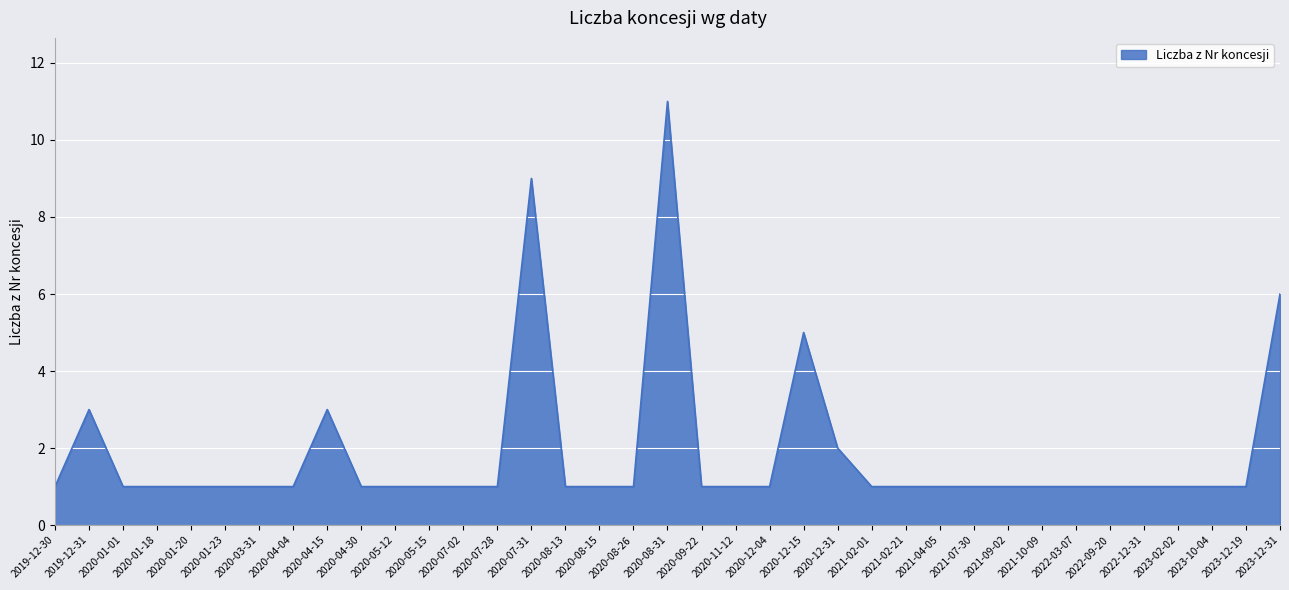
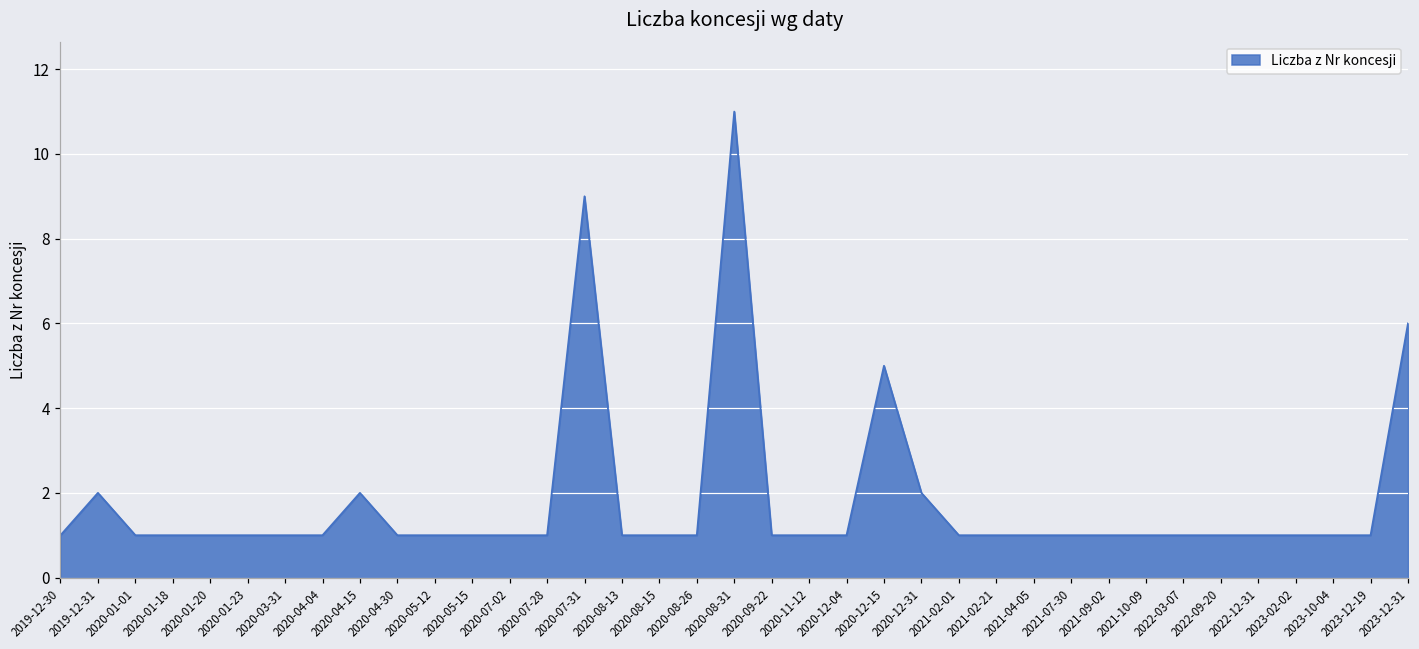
2019-12-31: 3 -> 2
2020-04-15: 3 -> 2
